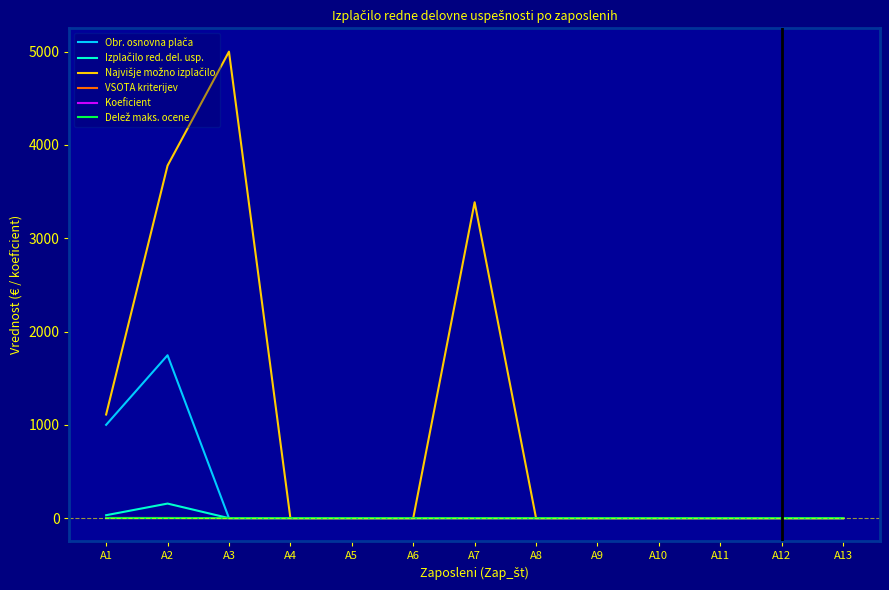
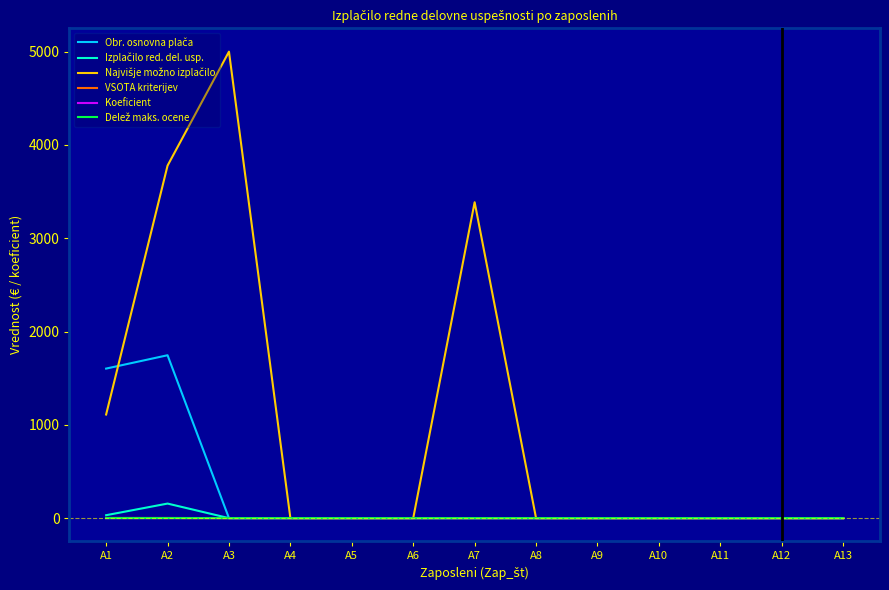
Obr. osnovna plača, A1: 1000 -> 1600
